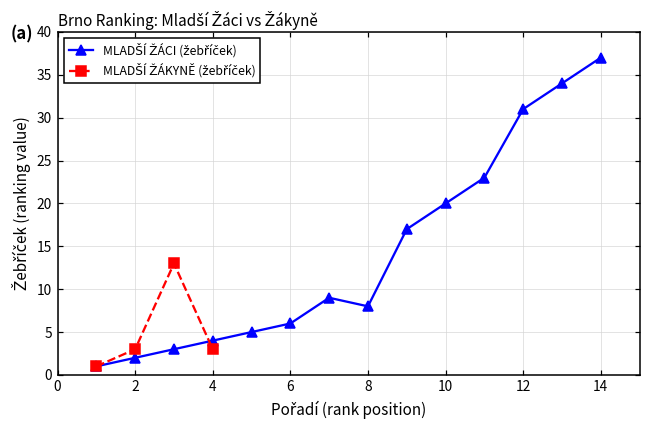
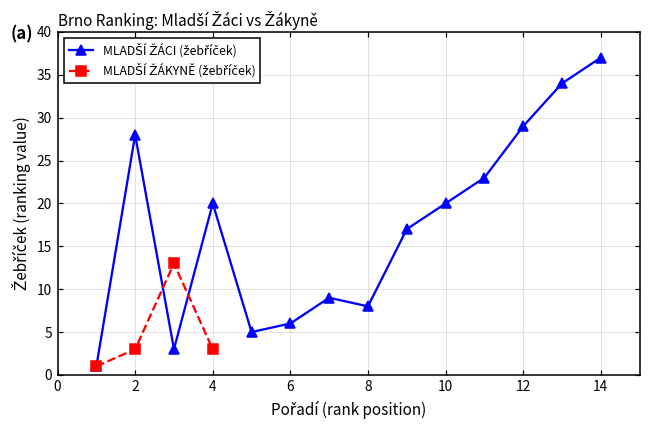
MLADŠÍ ŽÁCI (žebříček), 2: 2 -> 28
MLADŠÍ ŽÁCI (žebříček), 4: 4 -> 20
MLADŠÍ ŽÁCI (žebříček), 12: 31 -> 29
